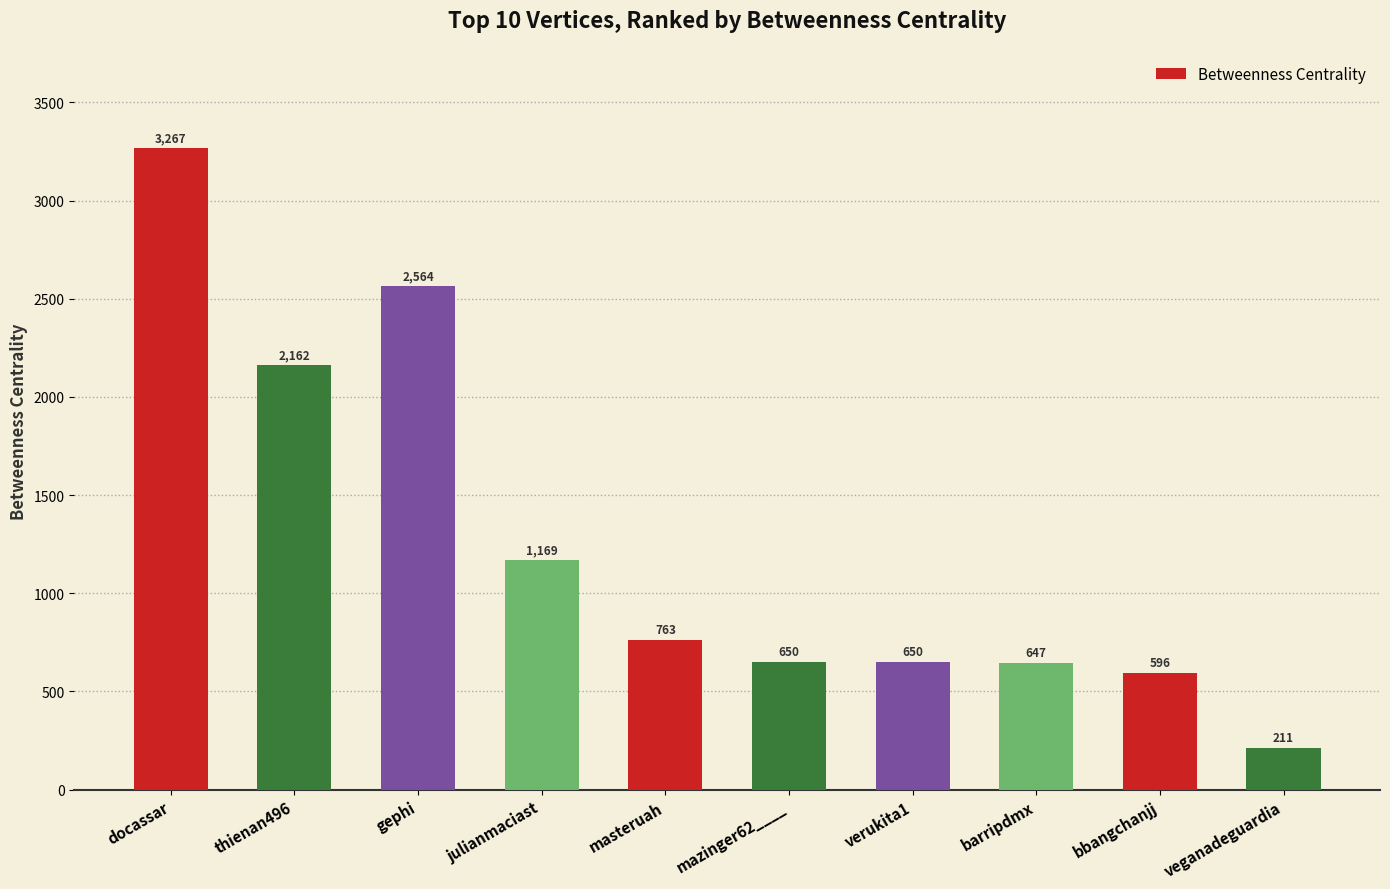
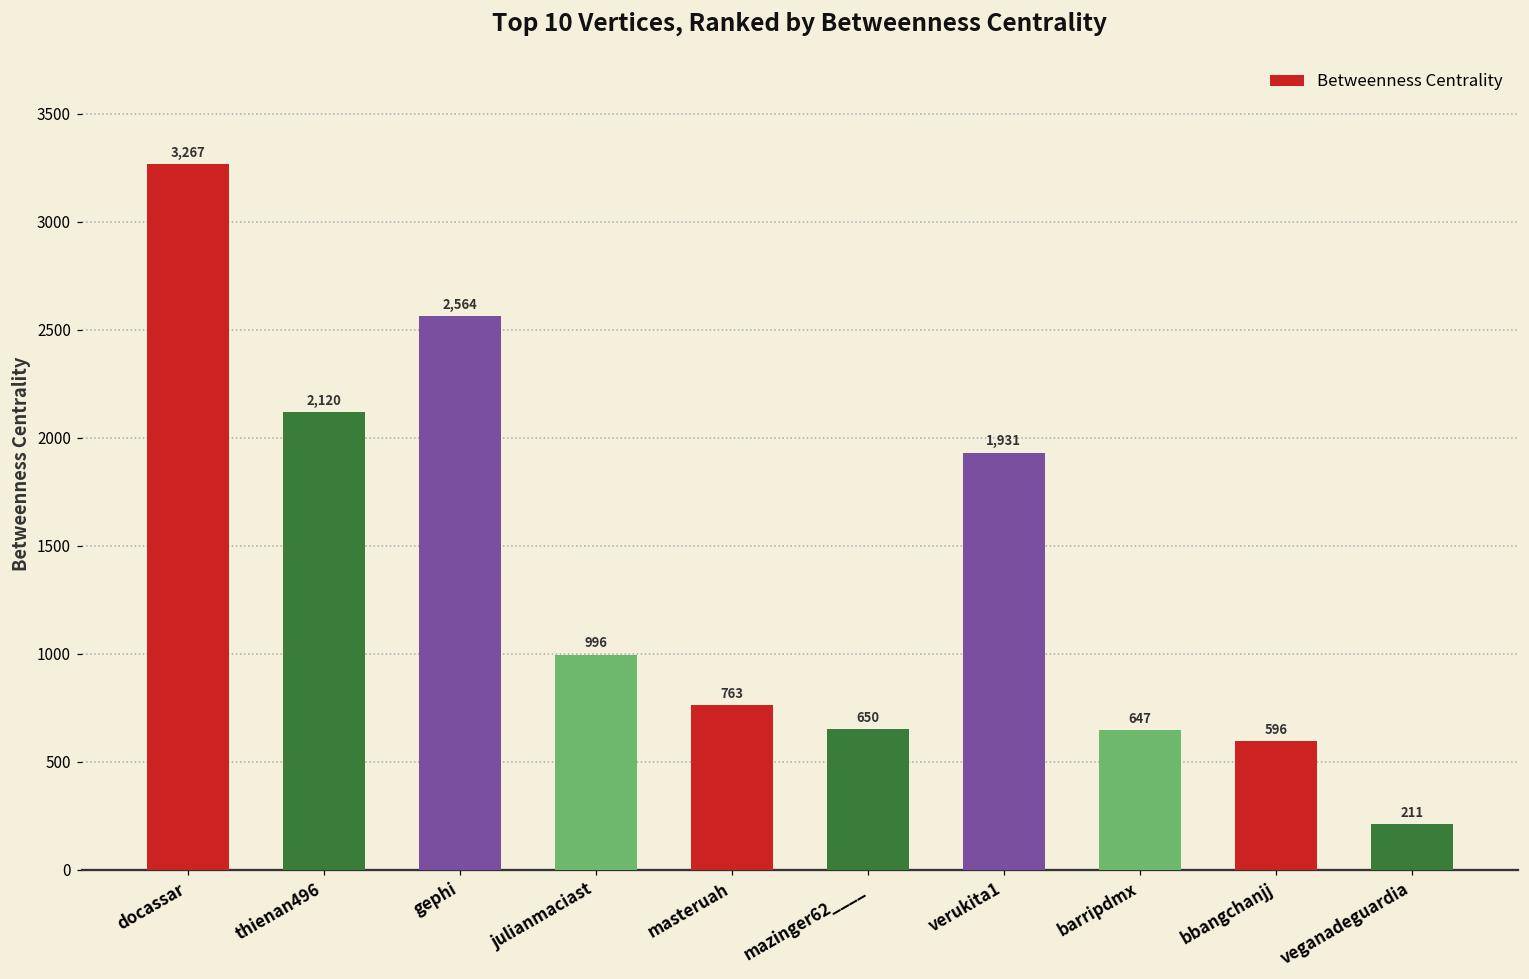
thienan496: 2,162 -> 2,120
julianmaciast: 1,169 -> 996
verukita1: 650 -> 1,931
